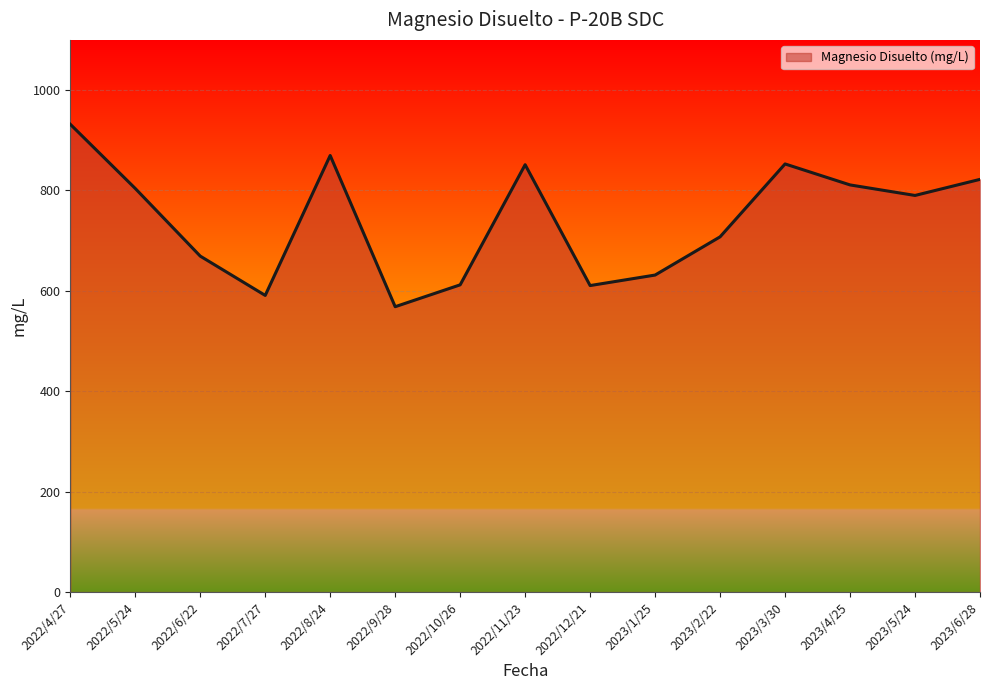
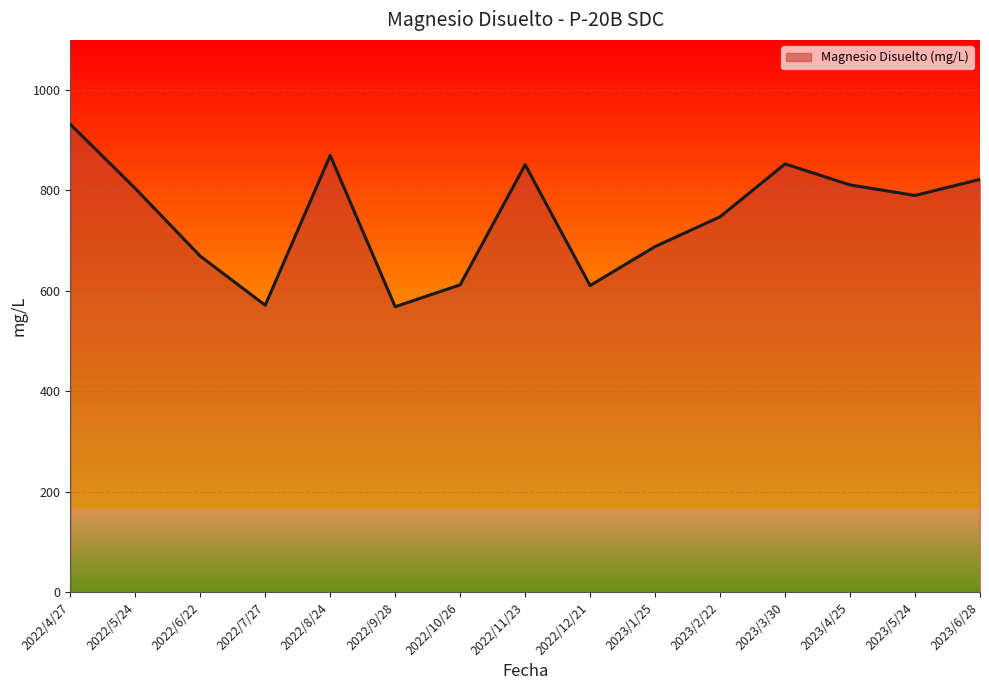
2022/7/27: 590 -> 570
2023/1/25: 630 -> 690
2023/2/22: 710 -> 750
